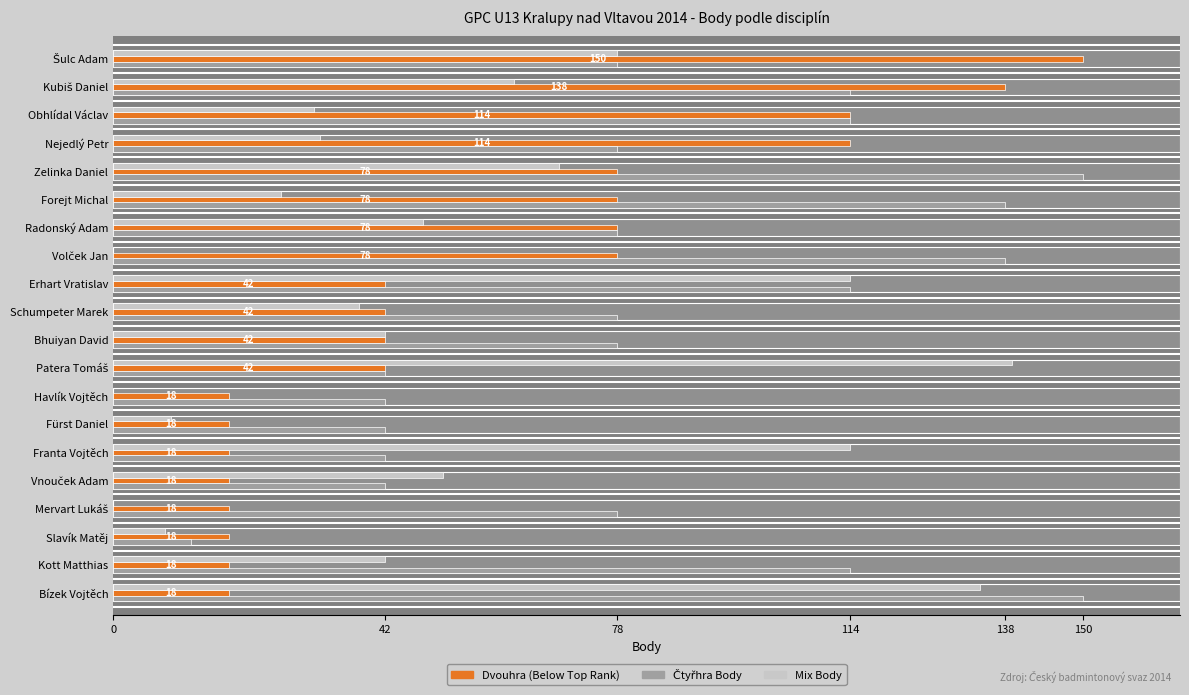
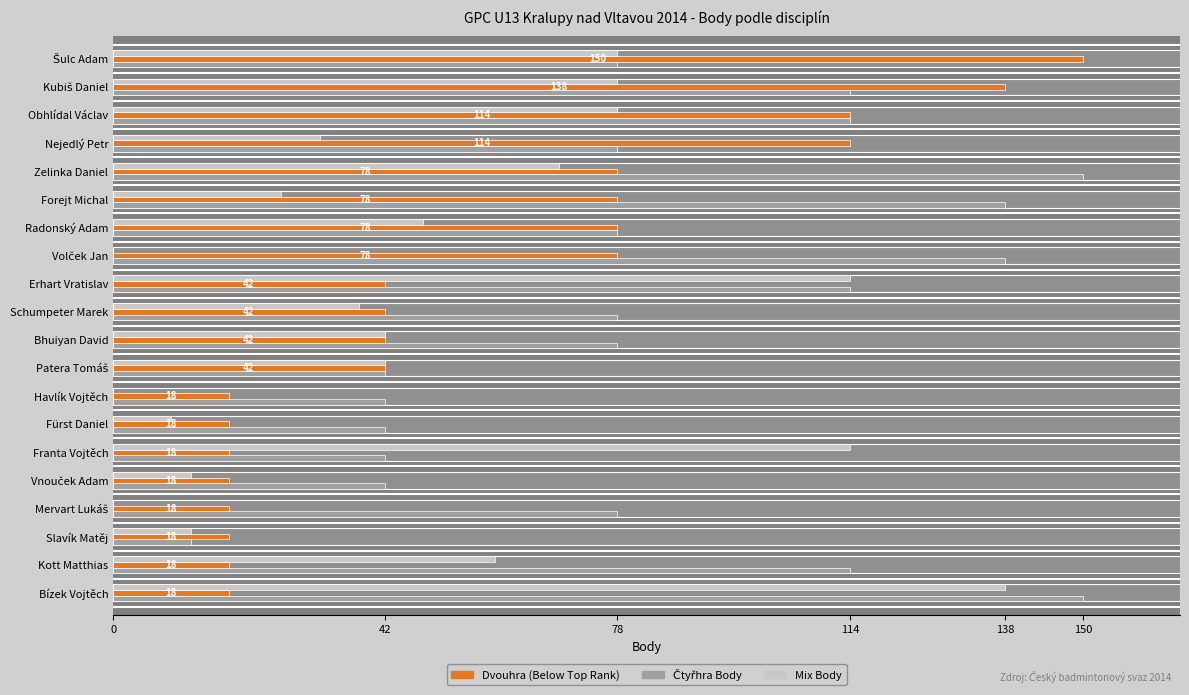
Mix Body, Kubiš Daniel: 62 -> 78
Mix Body, Obhlídal Václav: 31 -> 78
Mix Body, Patera Tomáš: 139 -> 42
Mix Body, Vnouček Adam: 51 -> 12
Mix Body, Slavík Matěj: 8 -> 12
Mix Body, Kott Matthias: 42 -> 59
Mix Body, Bízek Vojtěch: 134 -> 138
